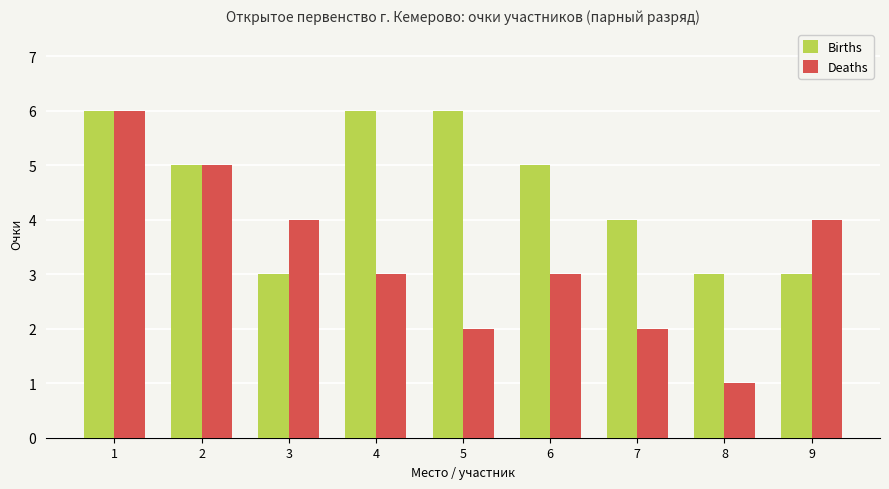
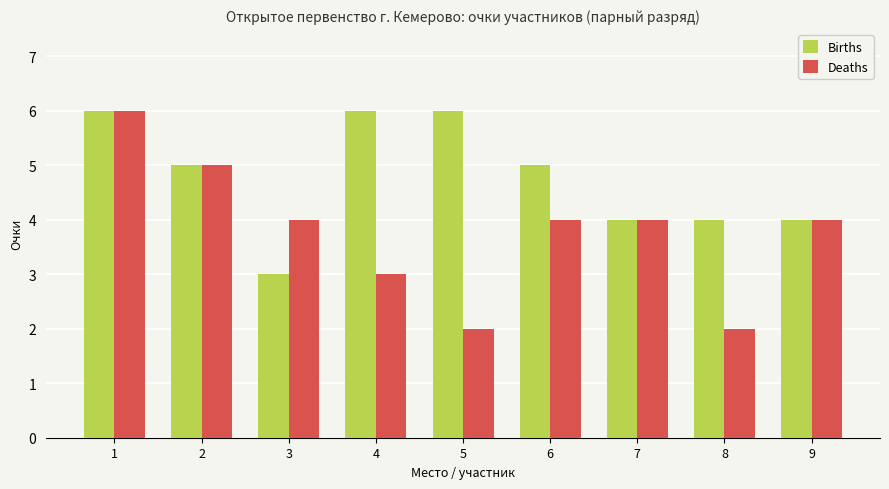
Deaths, 6: 3 -> 4
Deaths, 7: 2 -> 4
Births, 8: 3 -> 4
Deaths, 8: 1 -> 2
Births, 9: 3 -> 4
